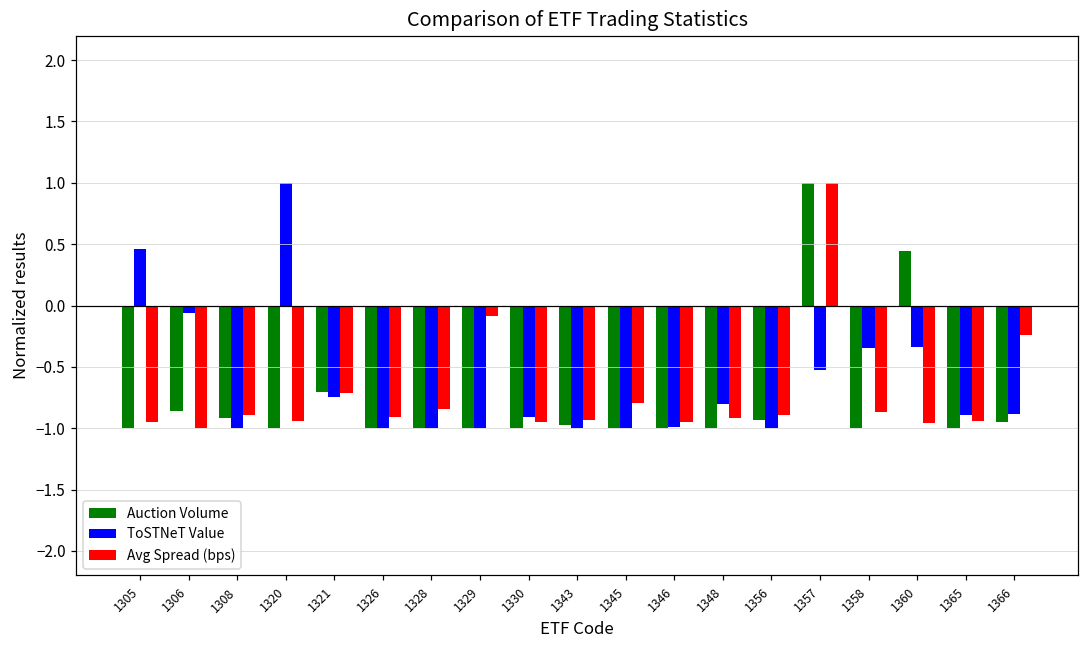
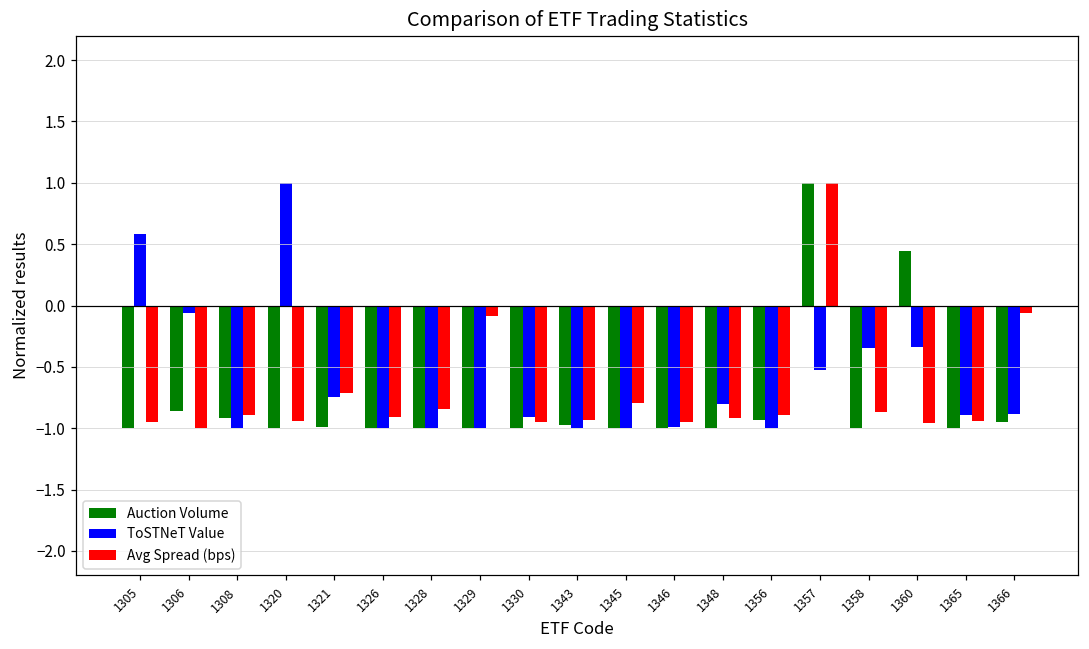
ToSTNeT Value, 1305: 0.46 -> 0.58
Auction Volume, 1321: -0.71 -> -0.99
Avg Spread (bps), 1366: -0.24 -> -0.06
